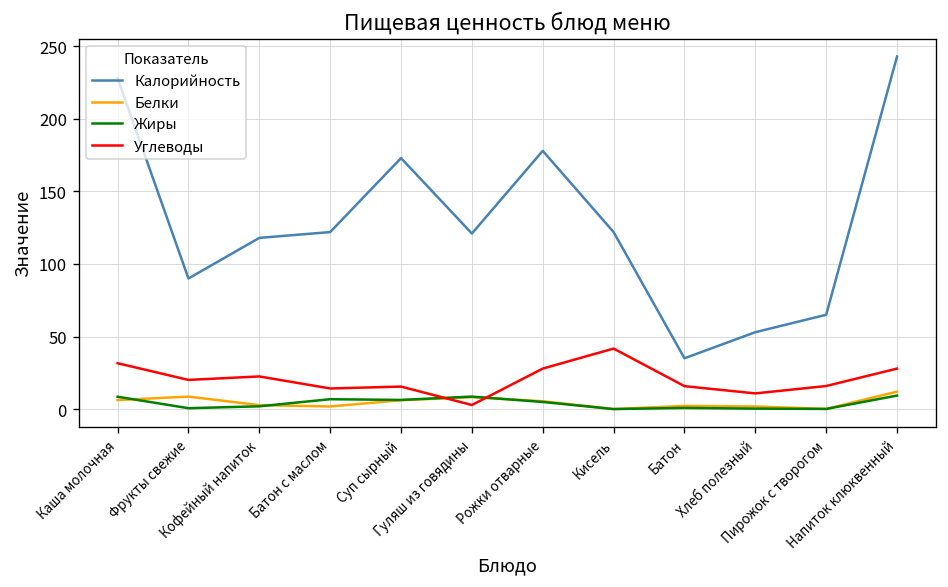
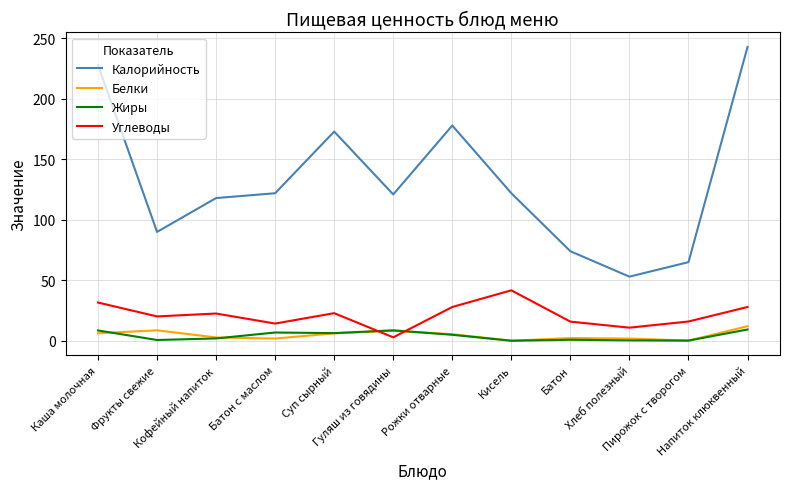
Углеводы, Суп сырный: 16 -> 23
Калорийность, Батон: 35 -> 74
